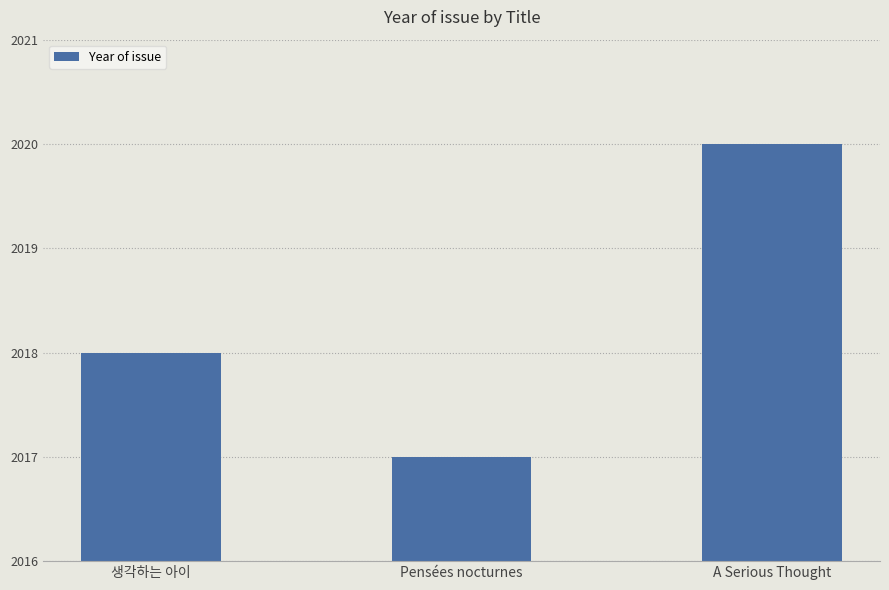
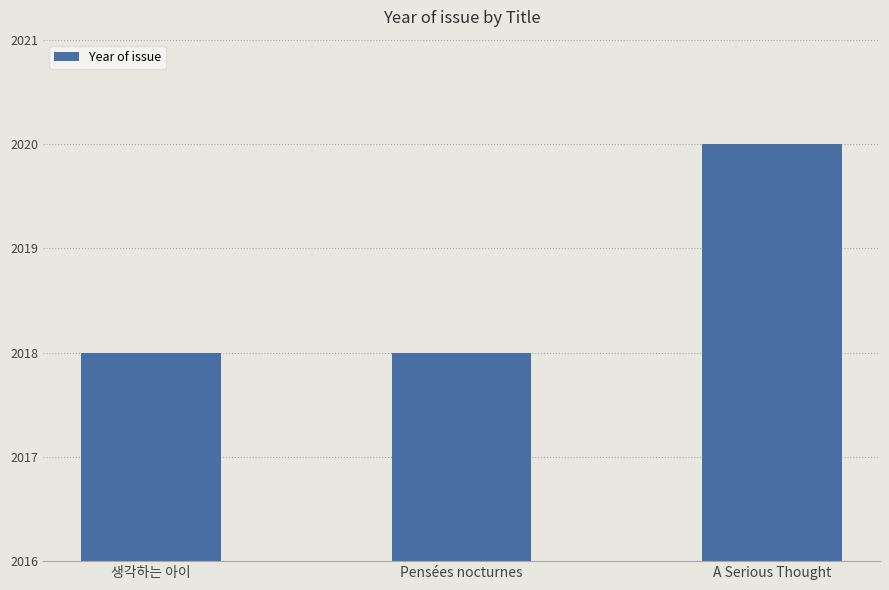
Pensées nocturnes: 2017 -> 2018
